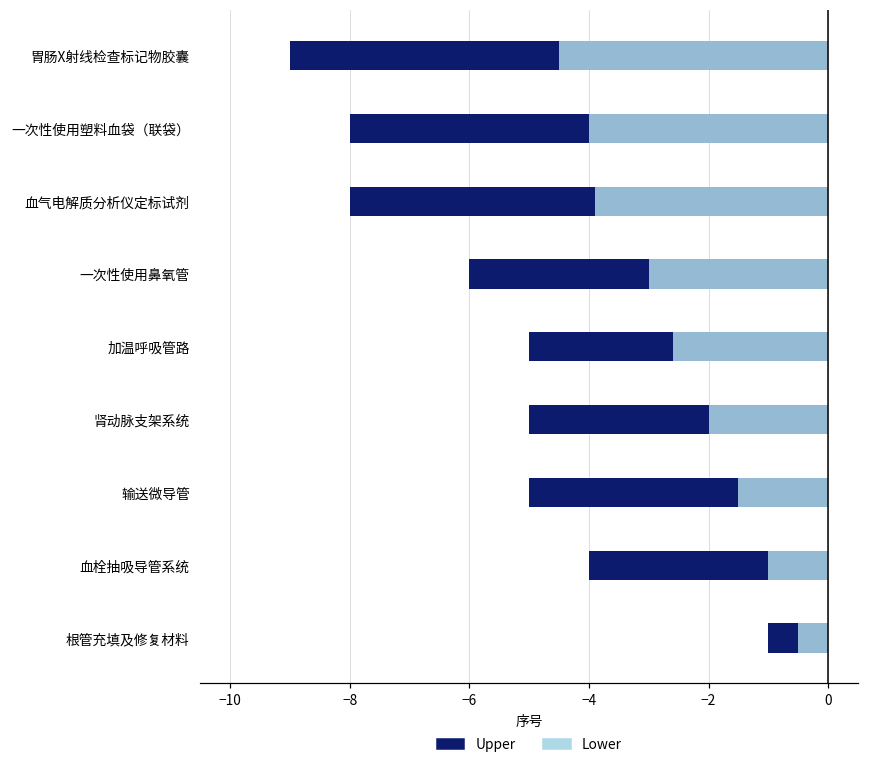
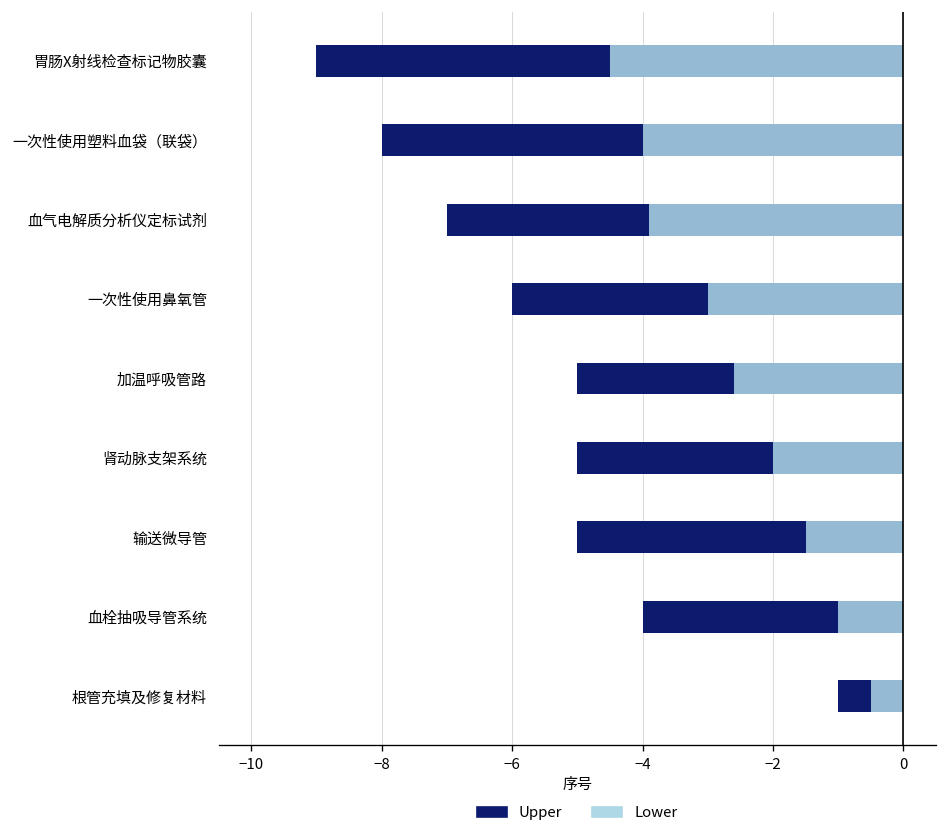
Upper, 血气电解质分析仪定标试剂: -8.0 -> -7.0
